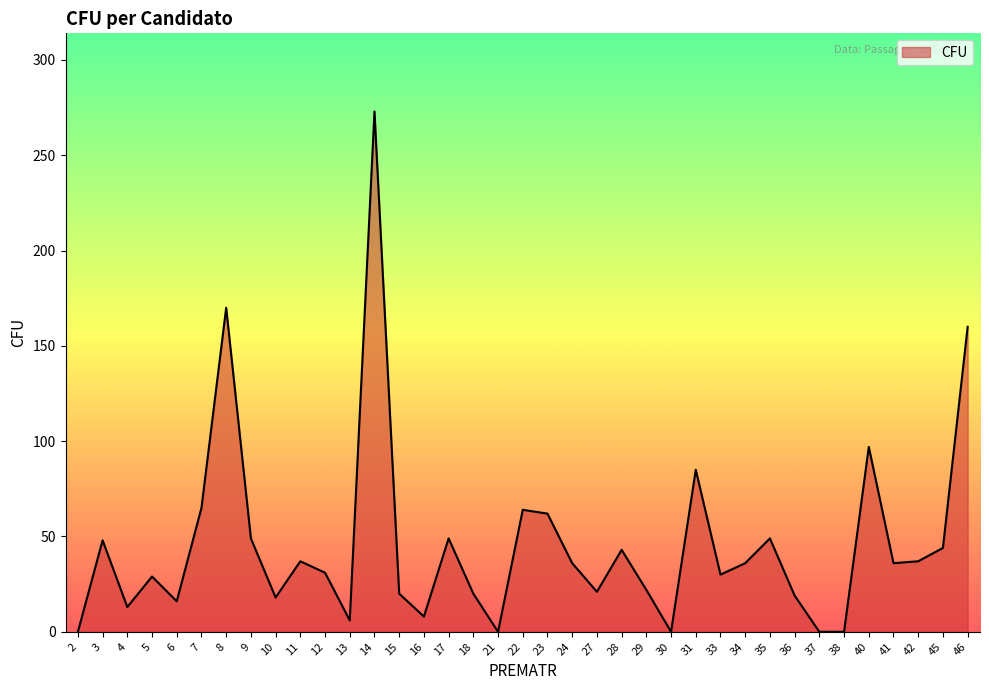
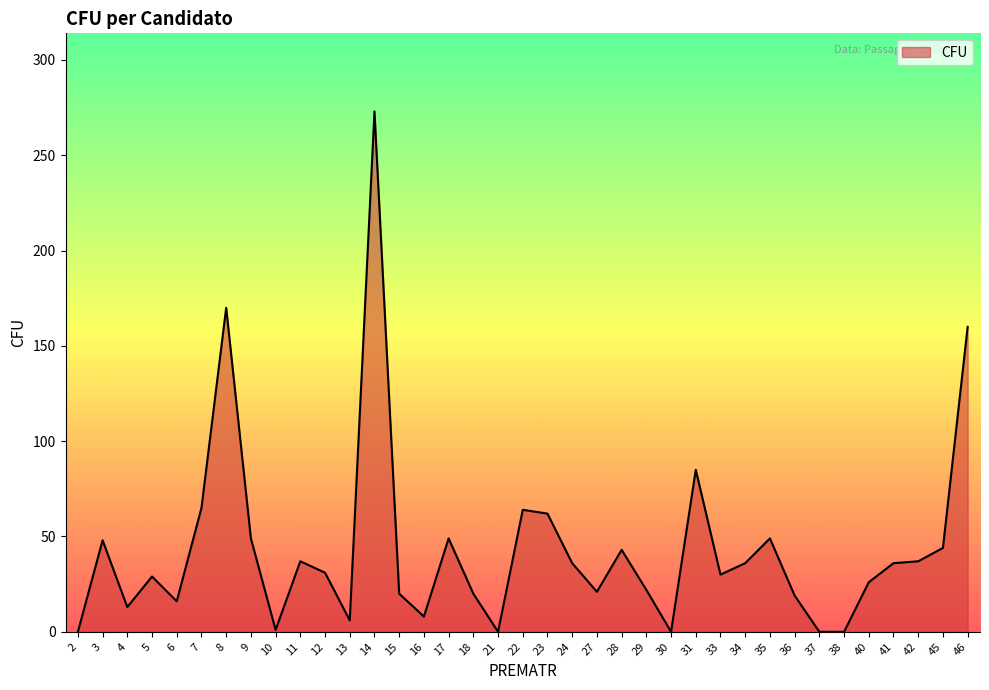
10: 18 -> 1
40: 97 -> 26
